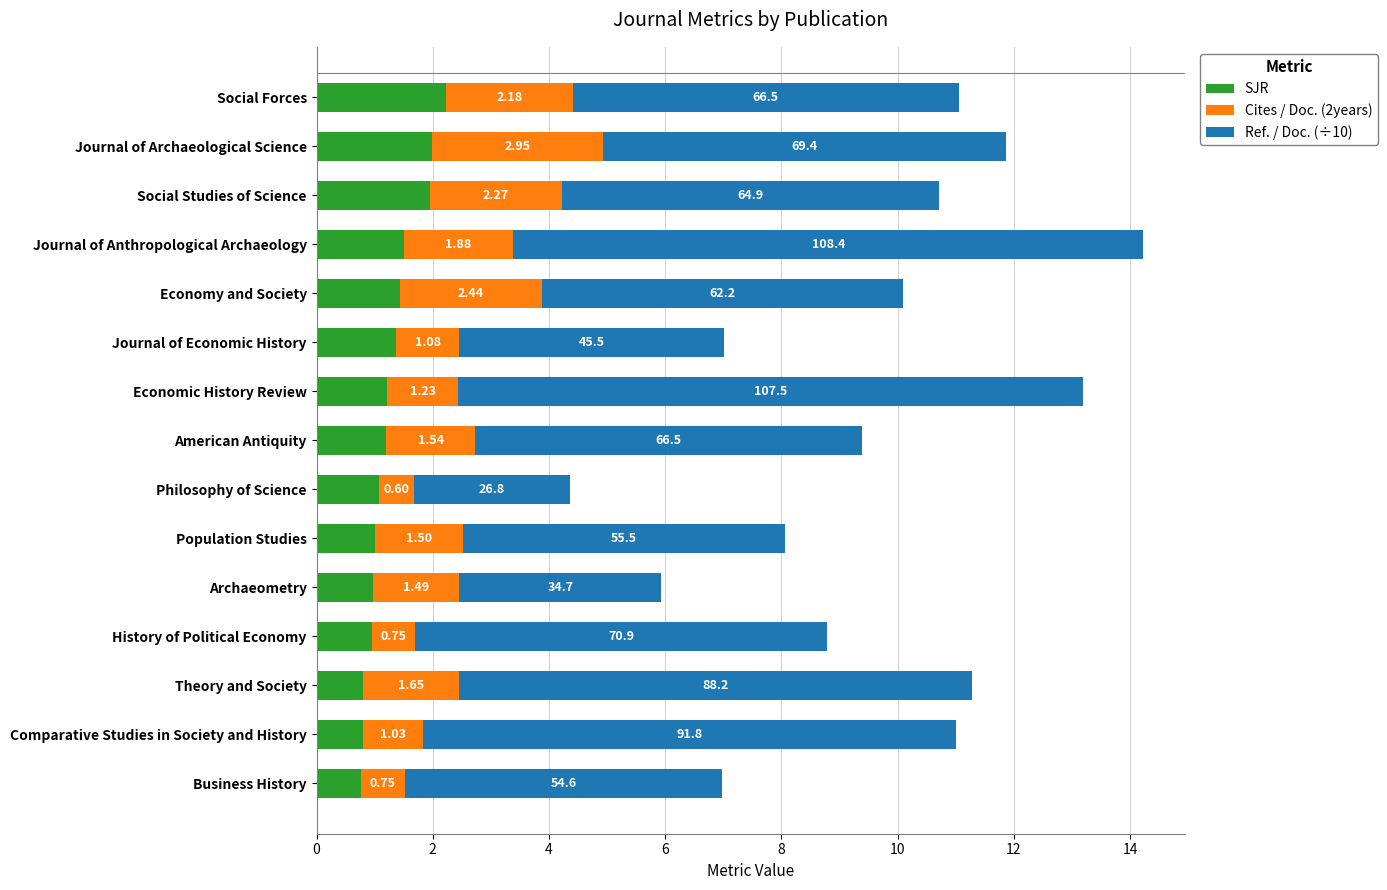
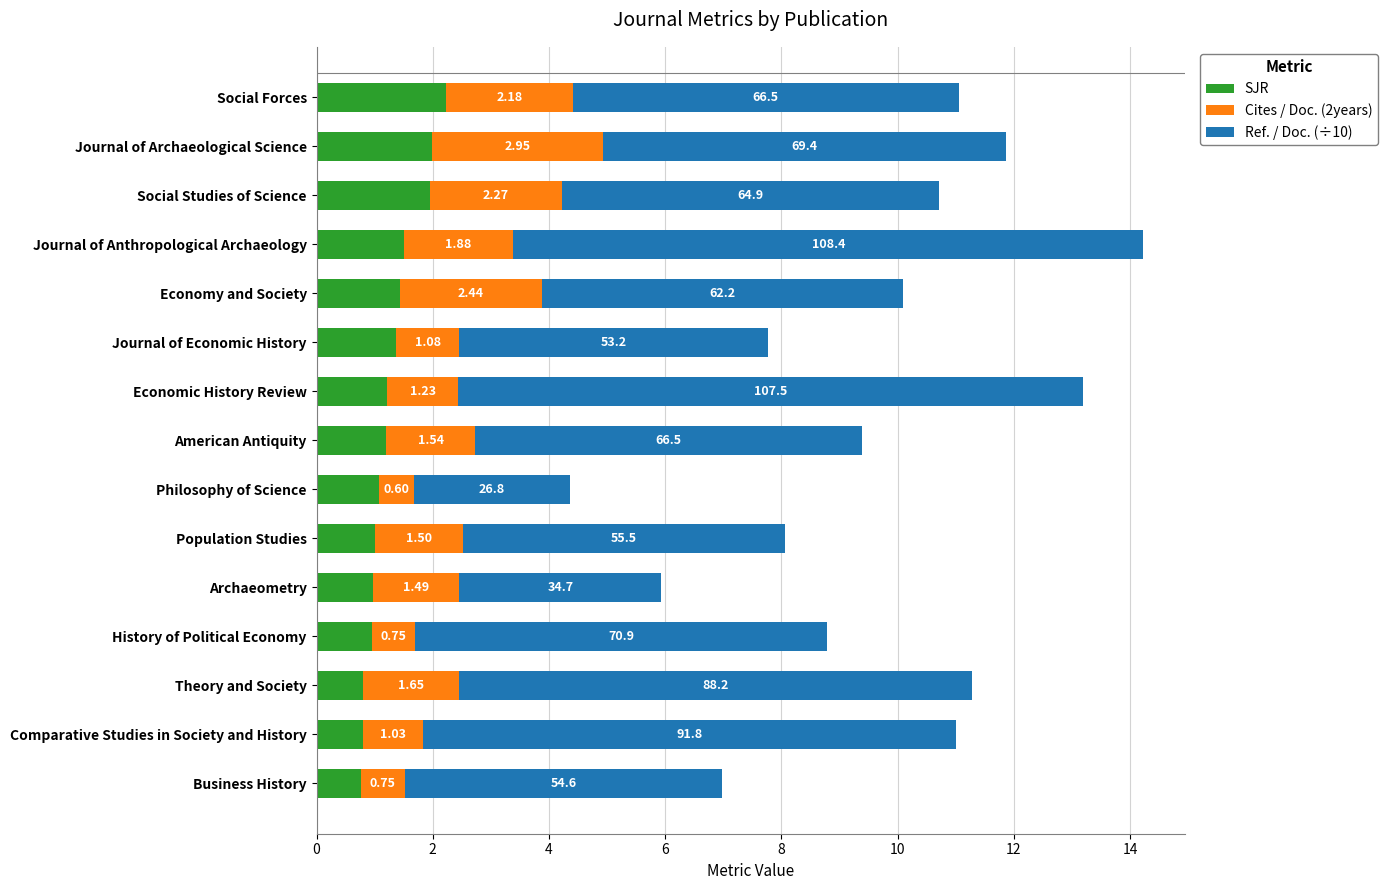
Ref. / Doc. (÷10), Journal of Economic History: 45.5 -> 53.2
